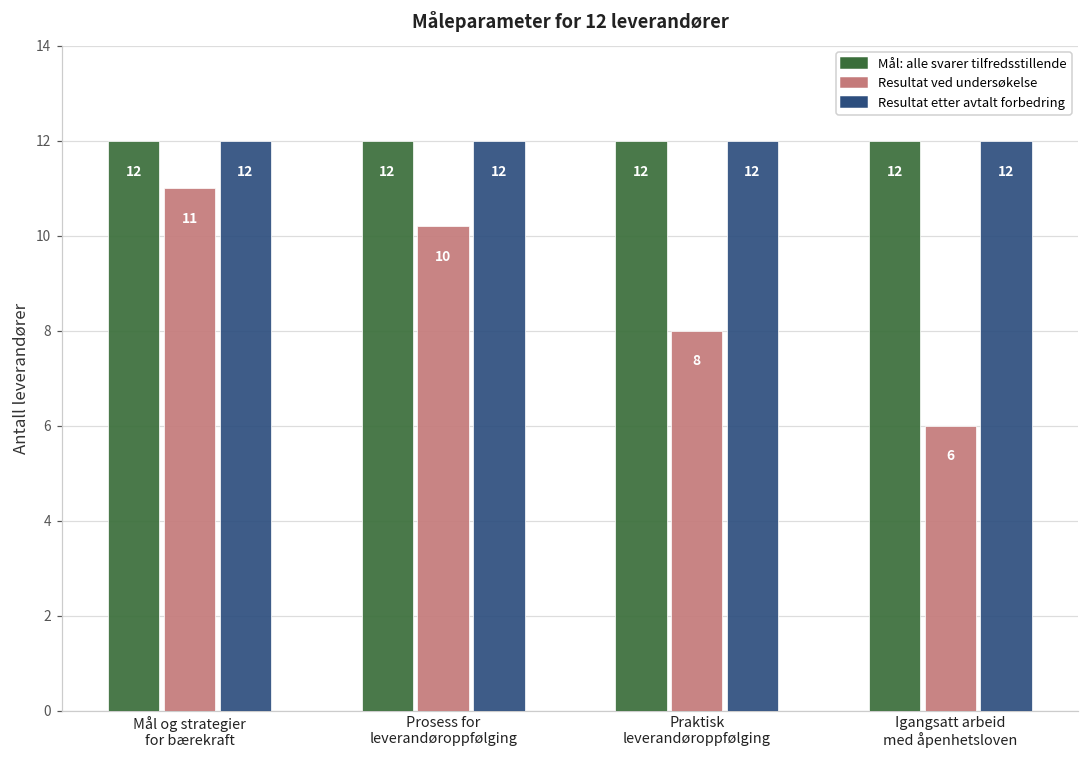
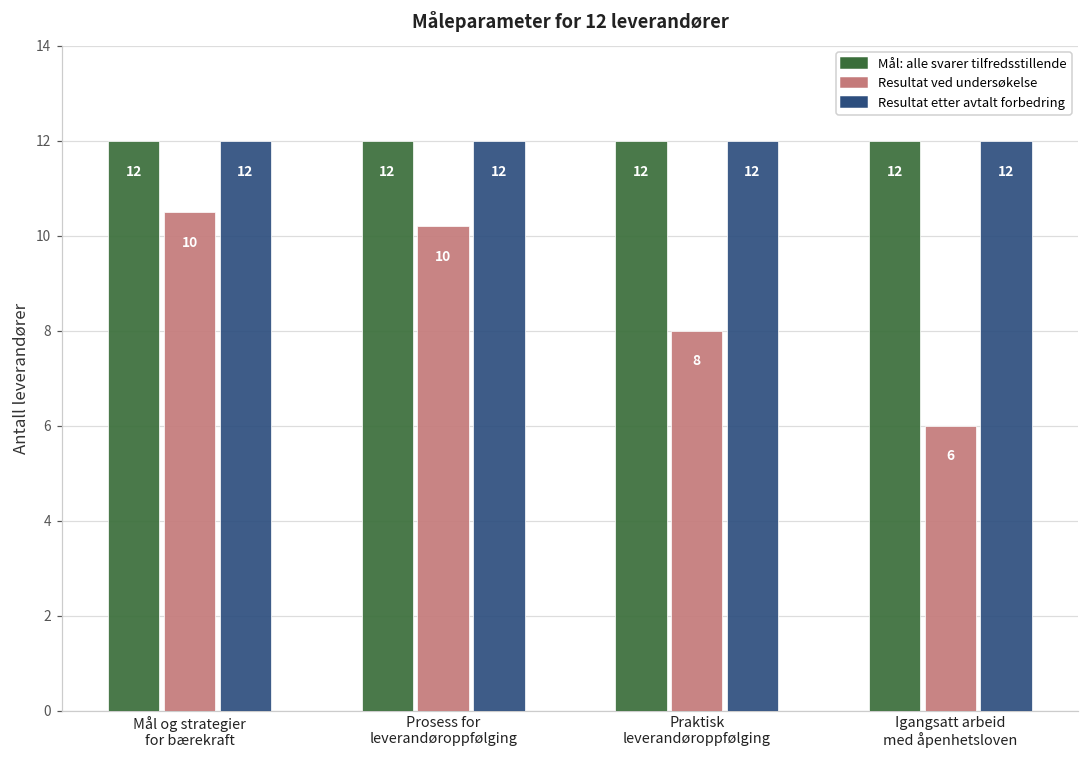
Resultat ved undersøkelse, Mål og strategier for bærekraft: 11 -> 10
